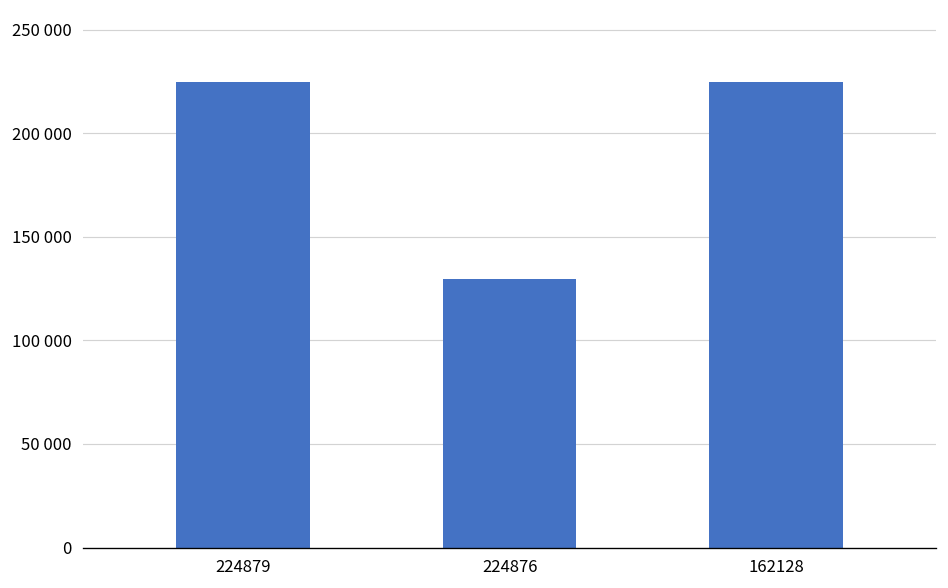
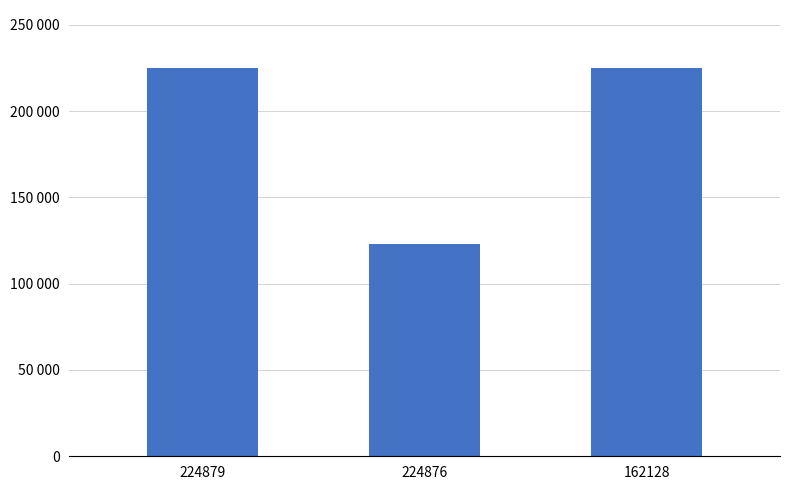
224876: 130000 -> 123000
